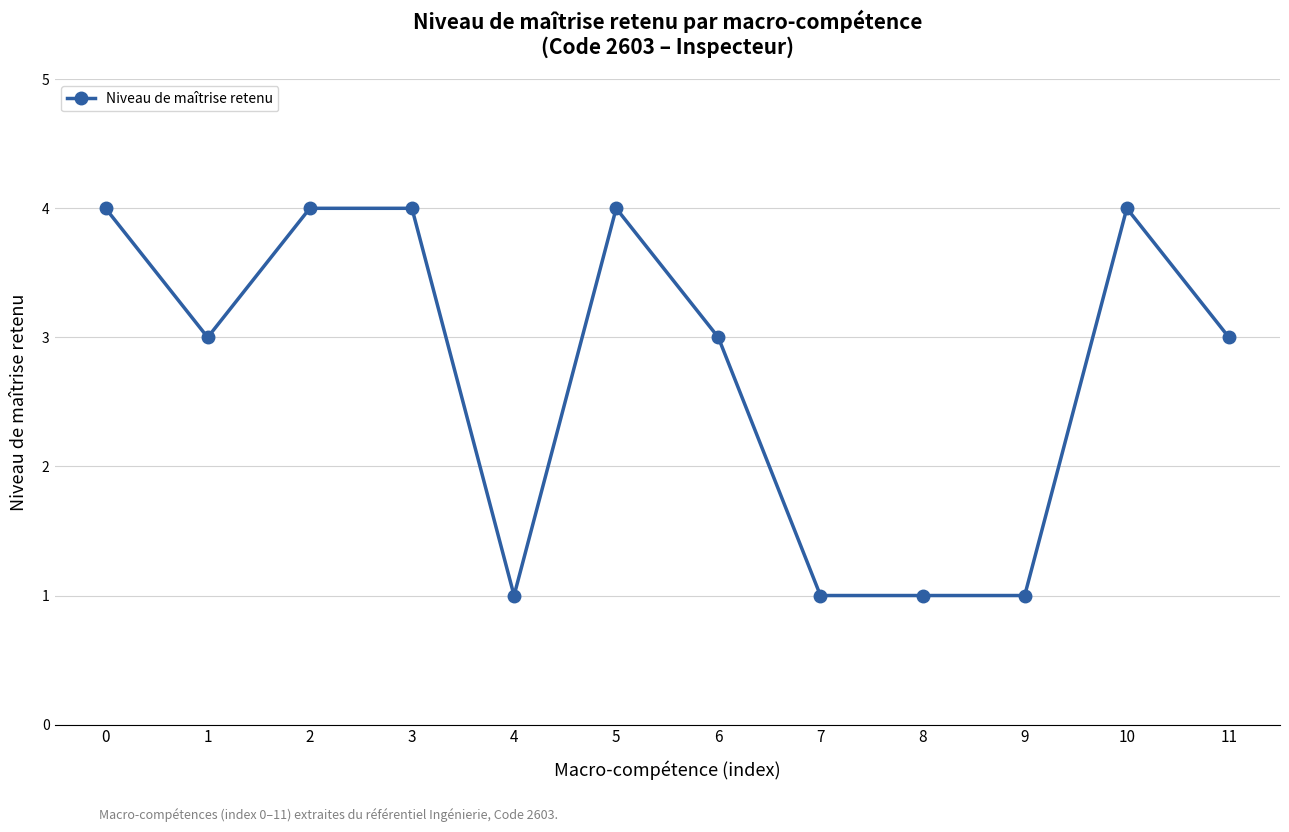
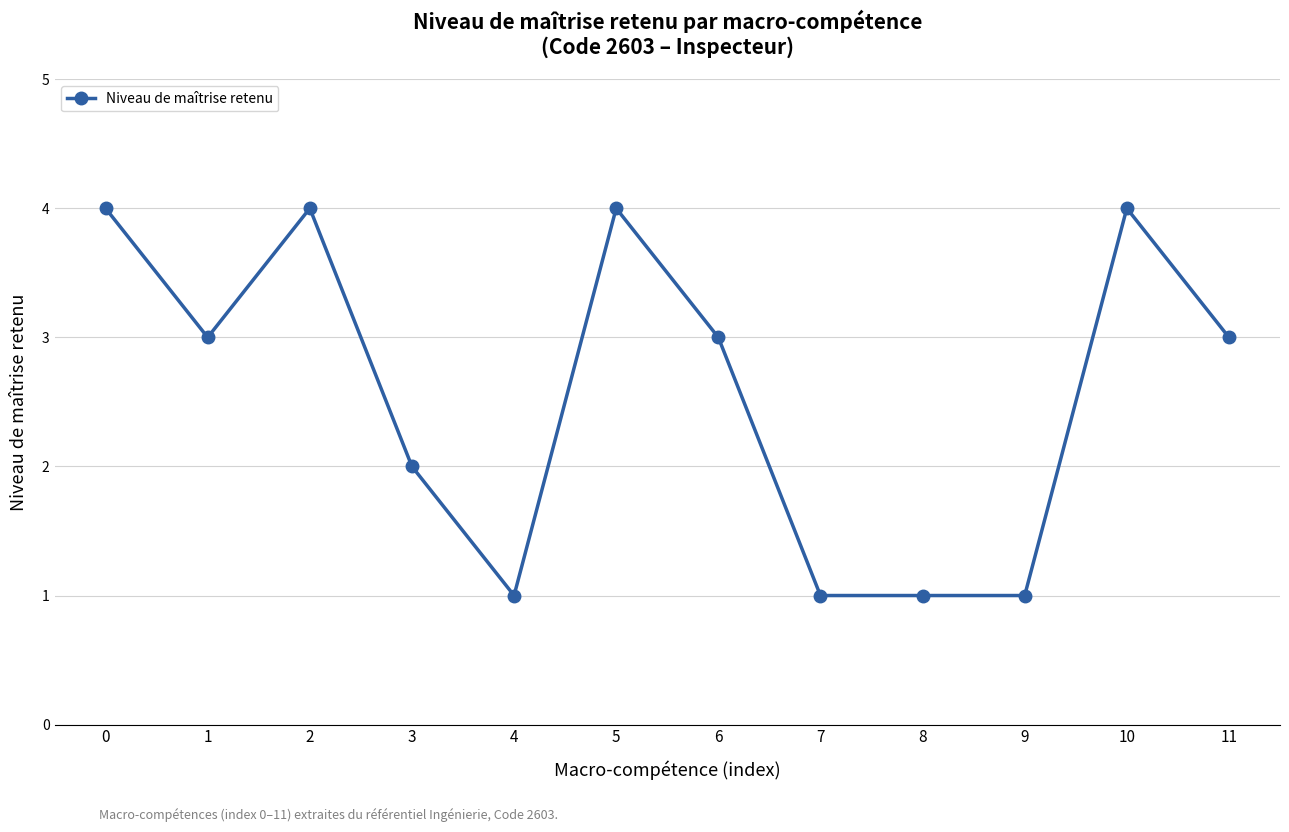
3: 4 -> 2
